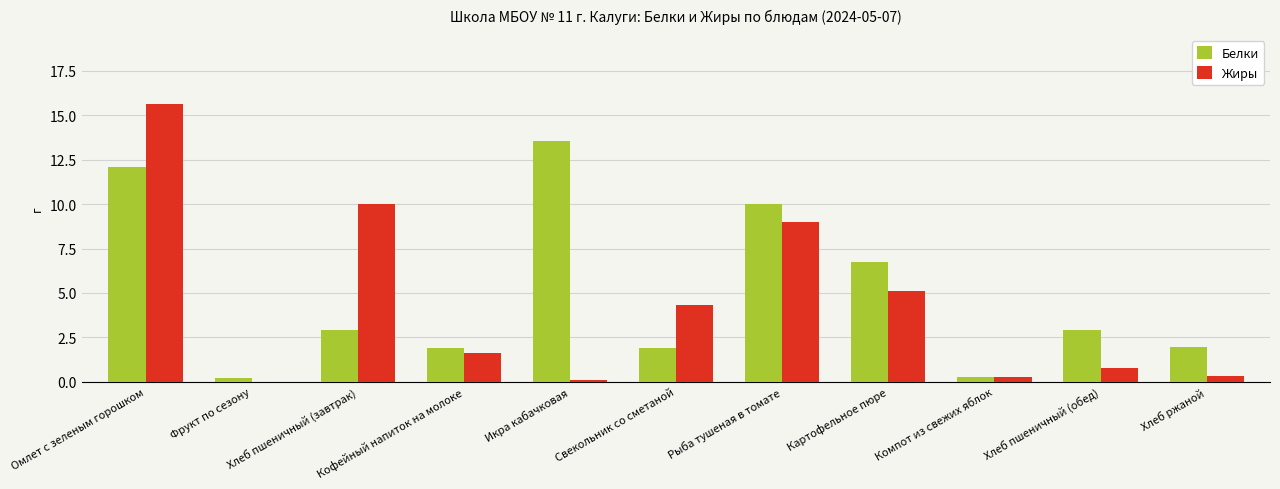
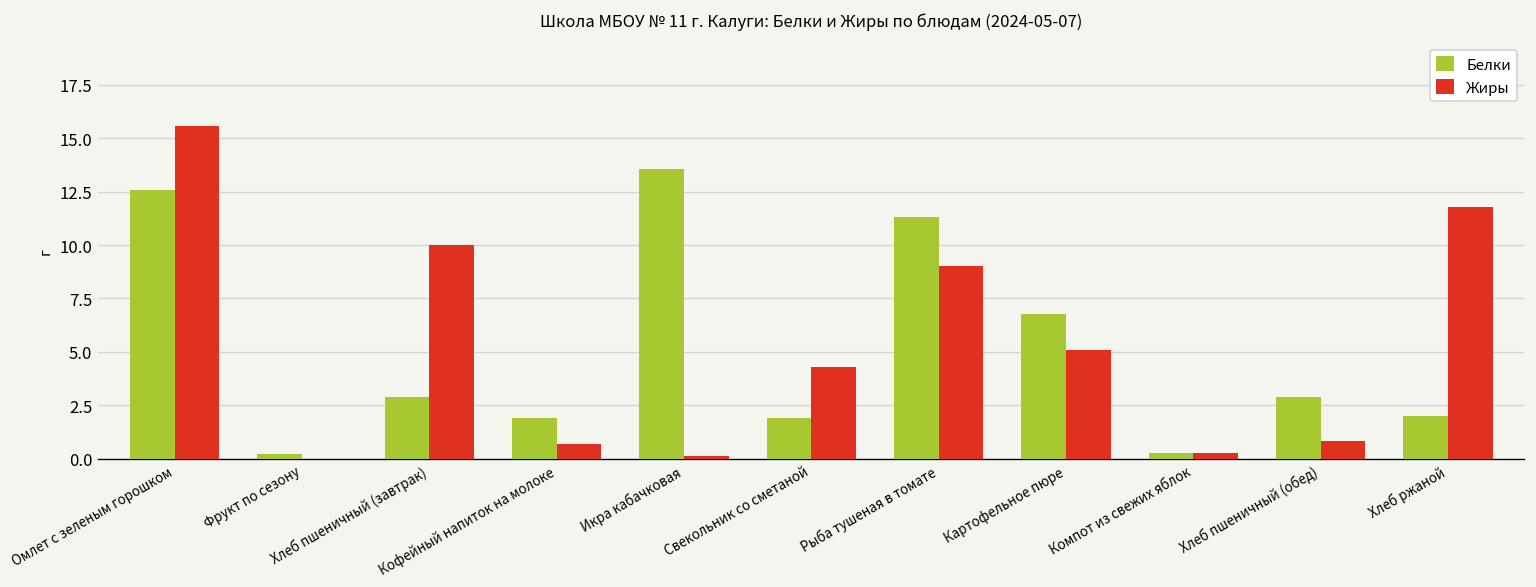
Белки, Омлет с зеленым горошком: 12.1 -> 12.6
Жиры, Кофейный напиток на молоке: 1.6 -> 0.7
Белки, Рыба тушеная в томате: 10.0 -> 11.3
Жиры, Хлеб ржаной: 0.4 -> 11.8
